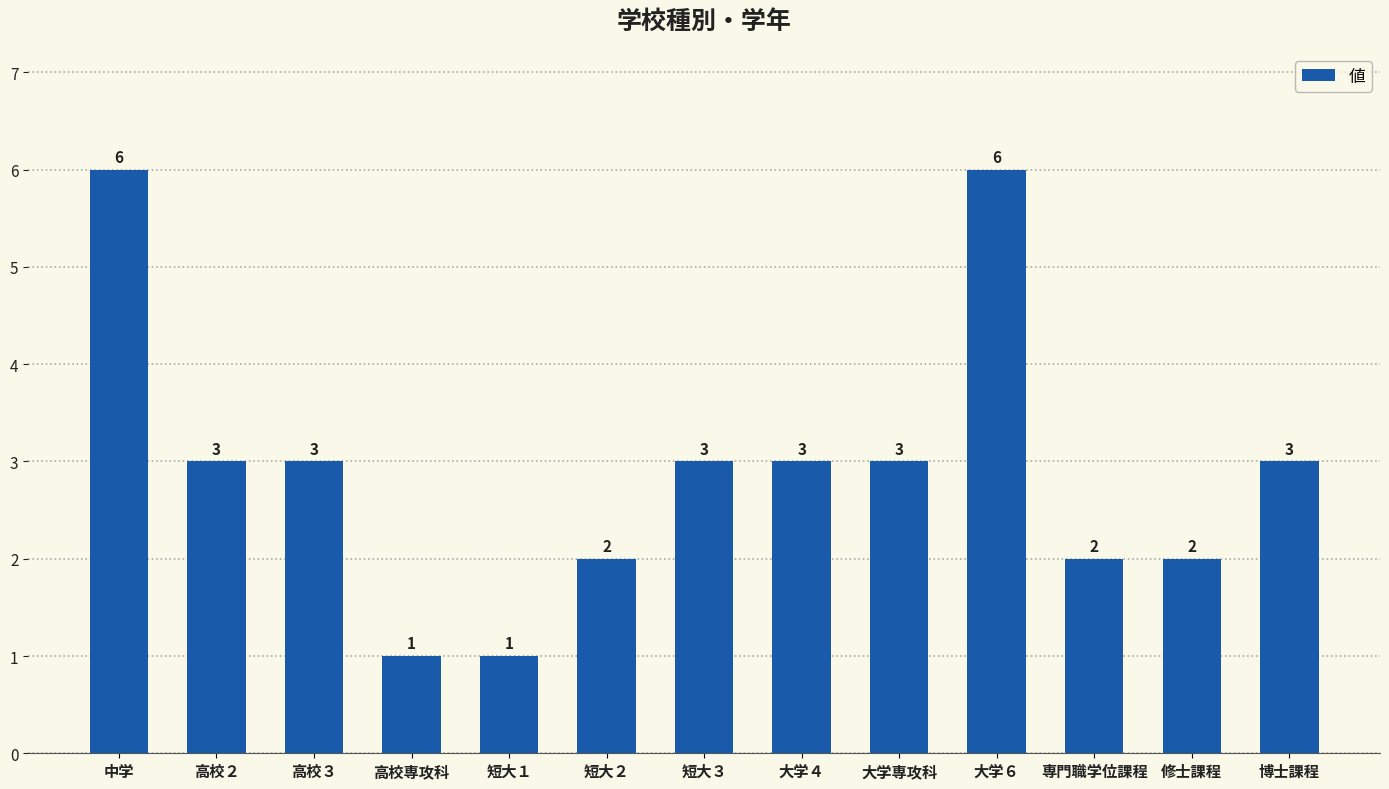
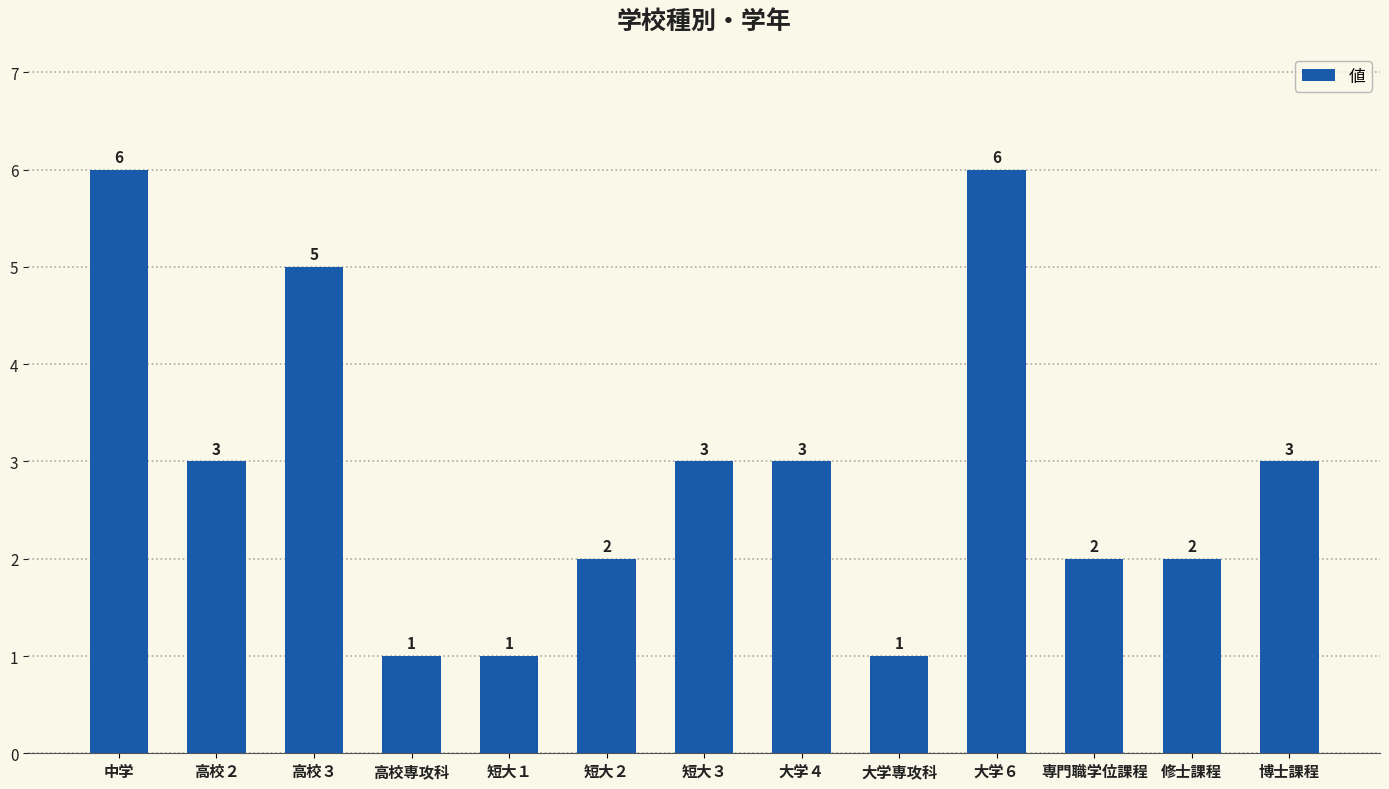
高校３: 3 -> 5
大学専攻科: 3 -> 1
